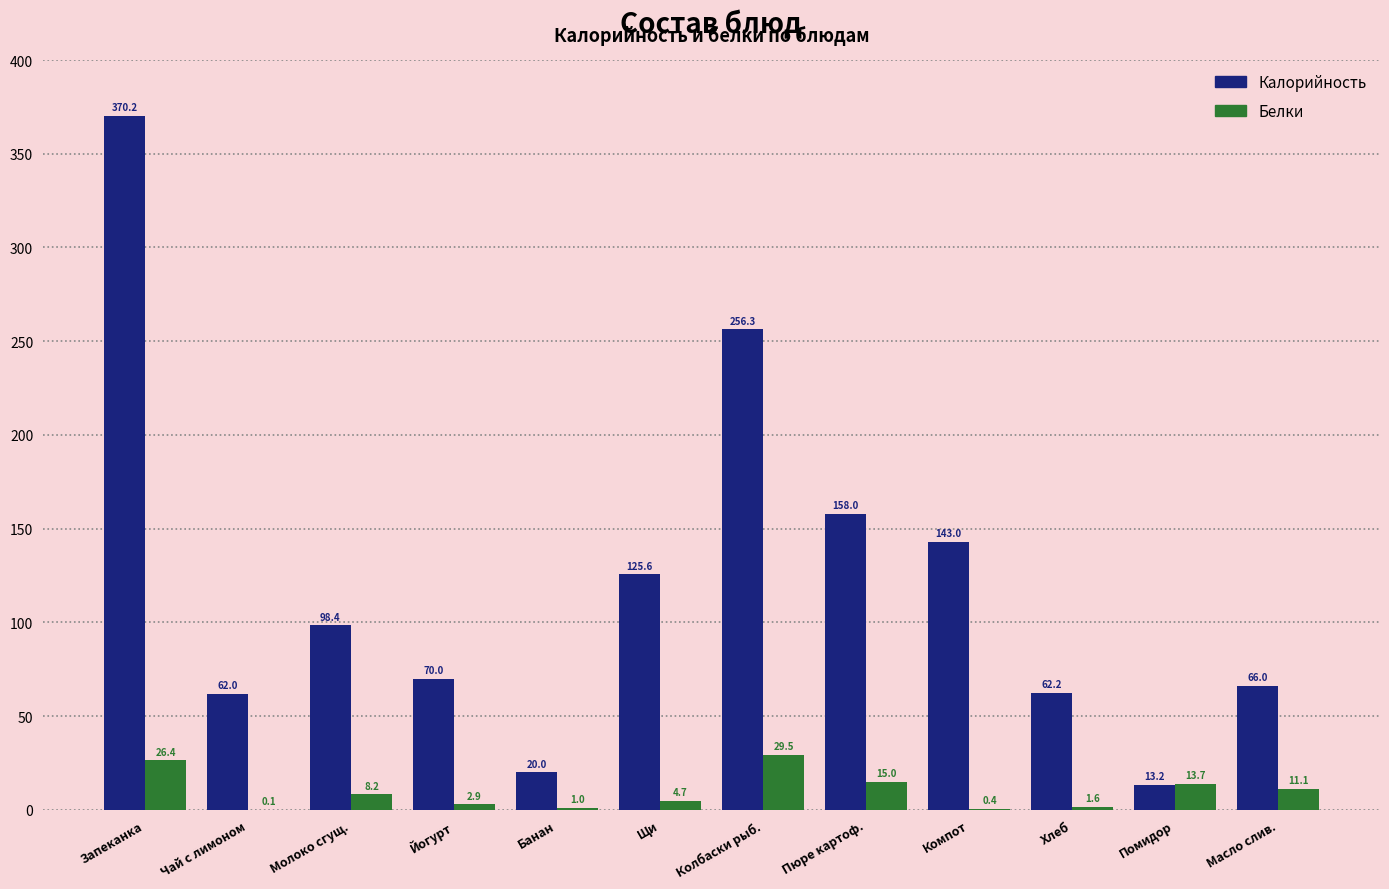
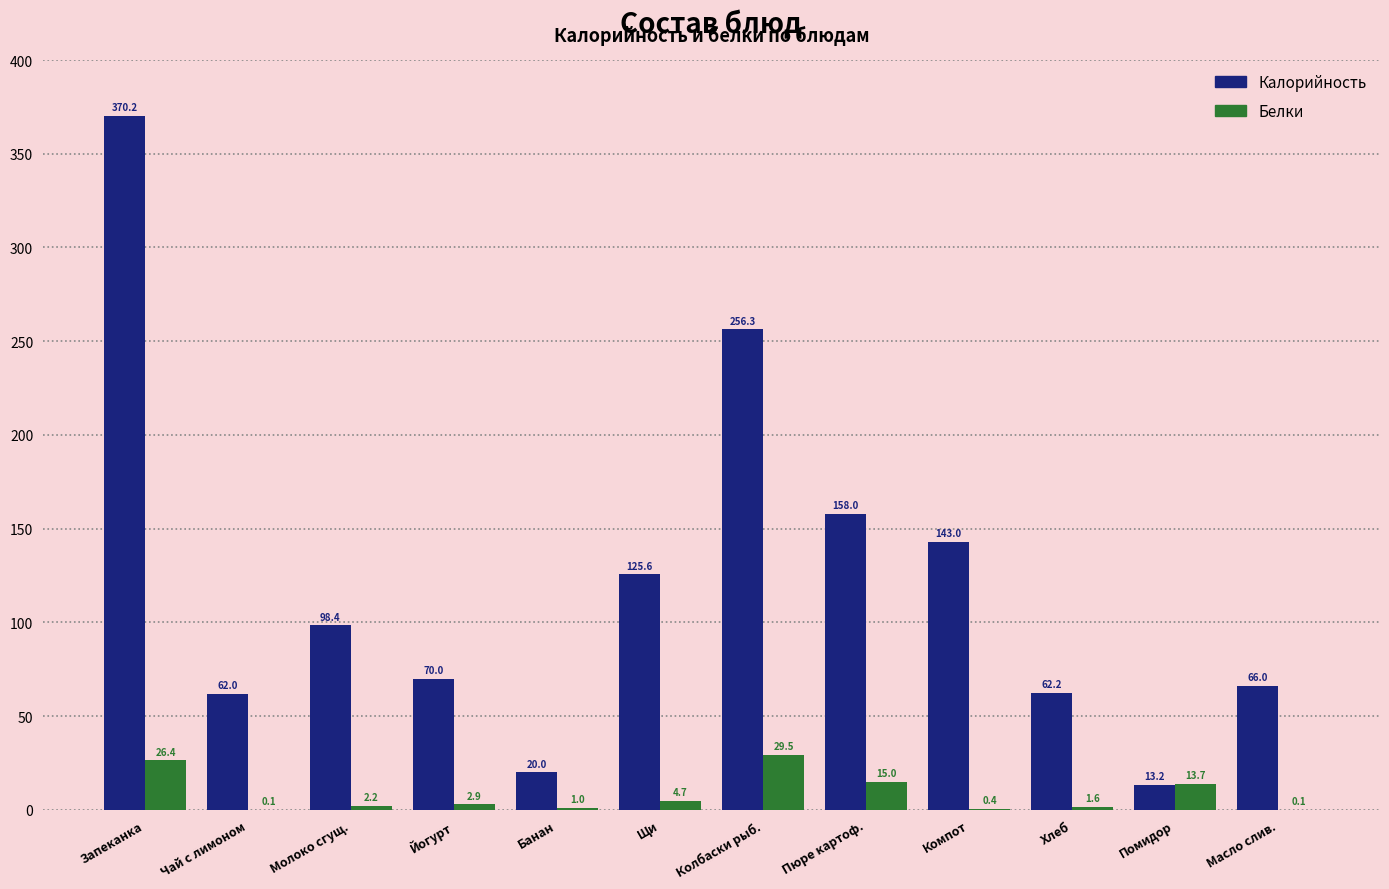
Белки, Молоко сгущ.: 8.2 -> 2.2
Белки, Масло слив.: 11.1 -> 0.1
